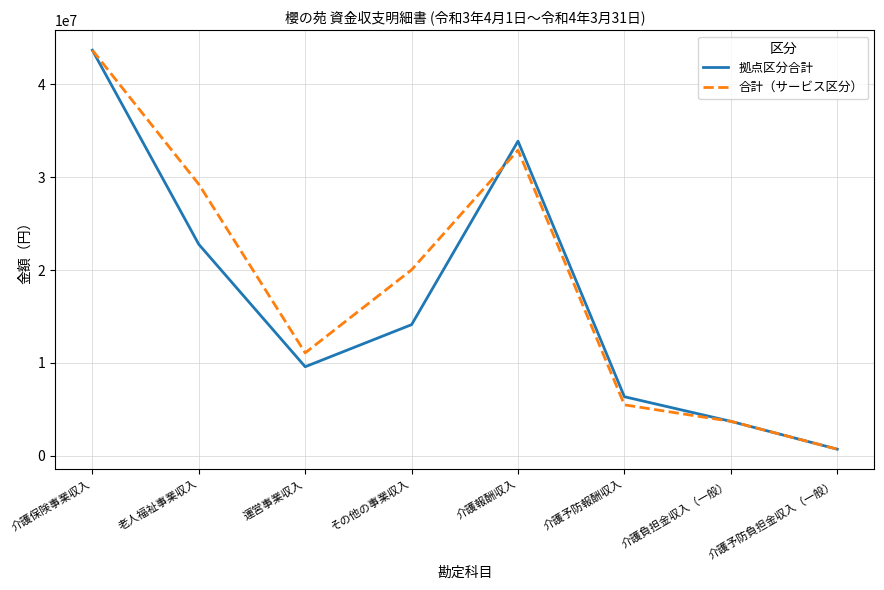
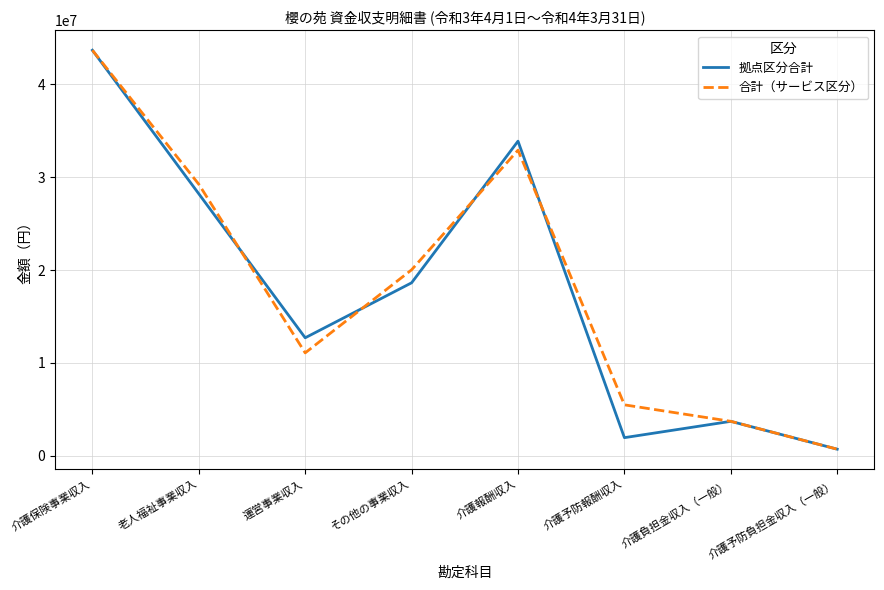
拠点区分合計, 老人福祉事業収入: 23000000 -> 28000000
拠点区分合計, 運営事業収入: 10000000 -> 13000000
拠点区分合計, その他の事業収入: 14000000 -> 19000000
拠点区分合計, 介護予防報酬収入: 6000000 -> 2000000
